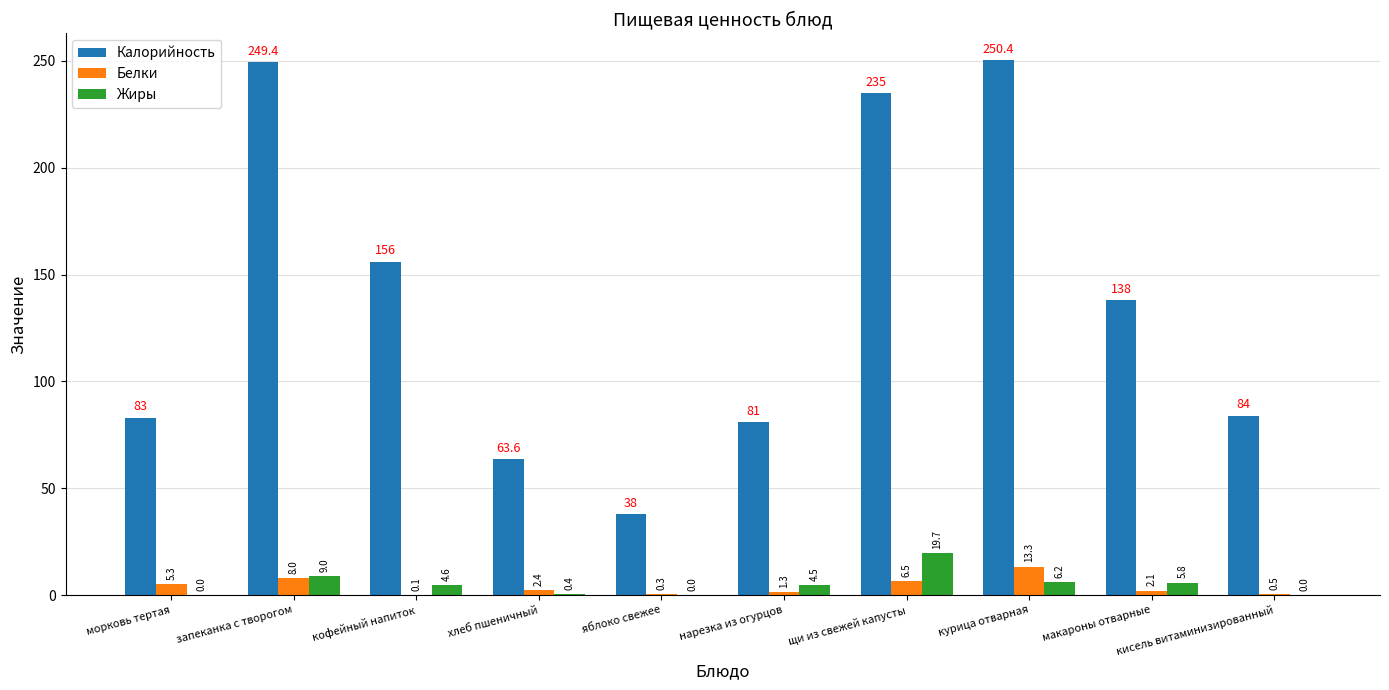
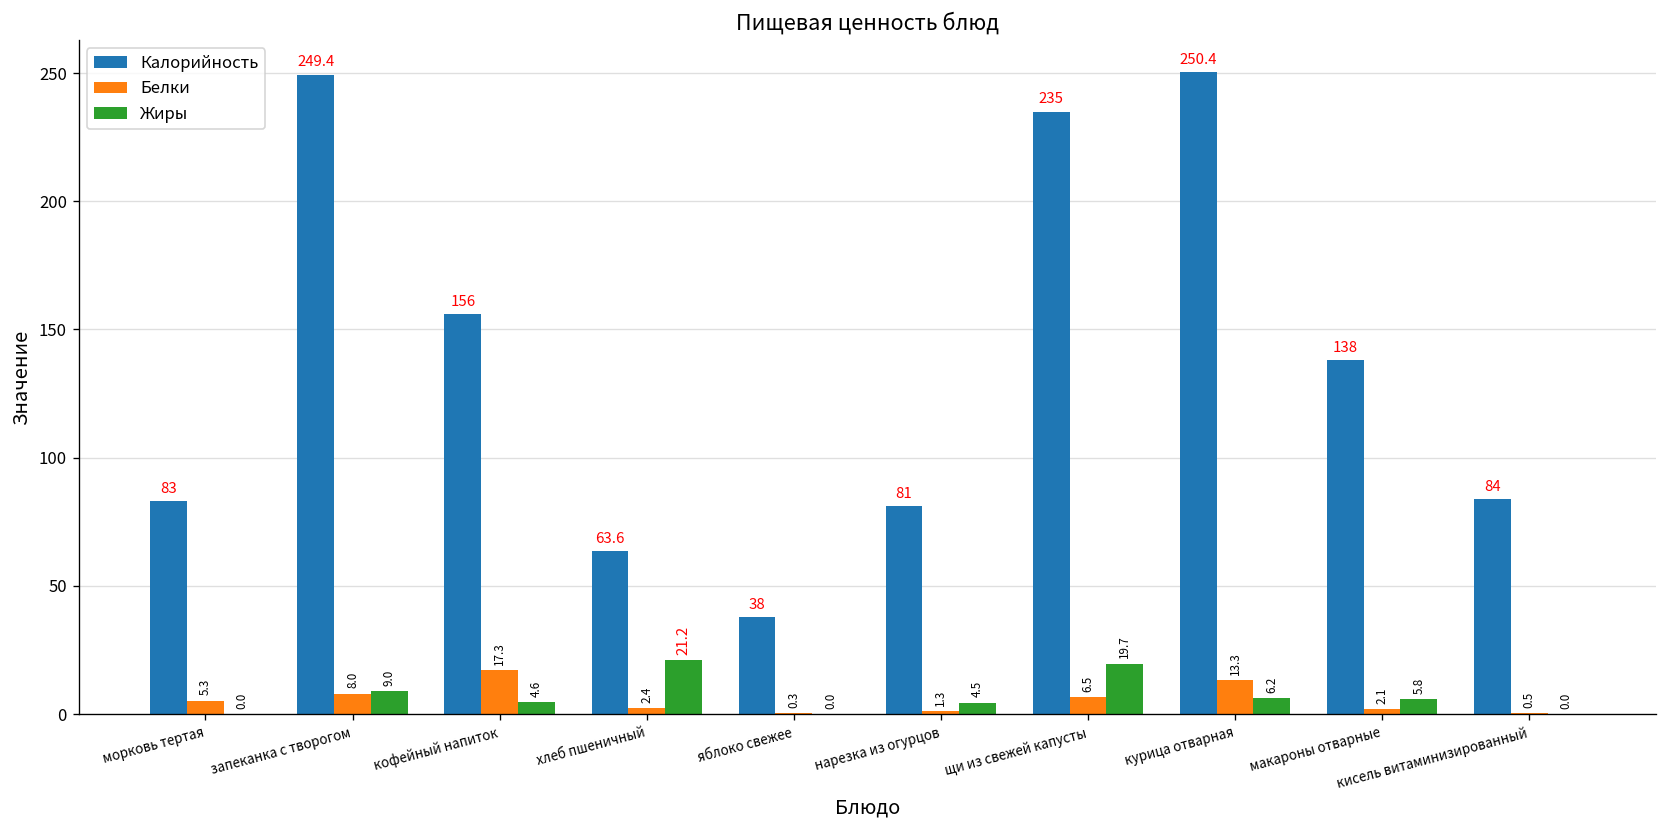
Белки, кофейный напиток: 0.1 -> 17.3
Жиры, хлеб пшеничный: 0.4 -> 21.2
